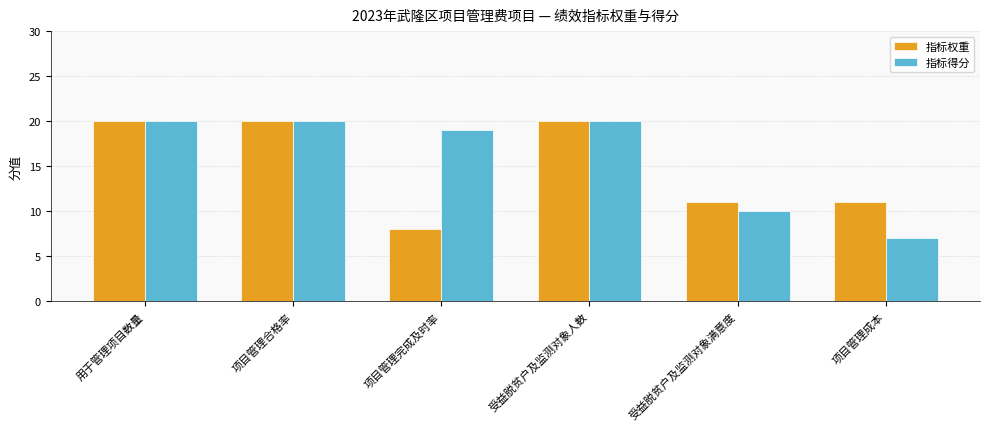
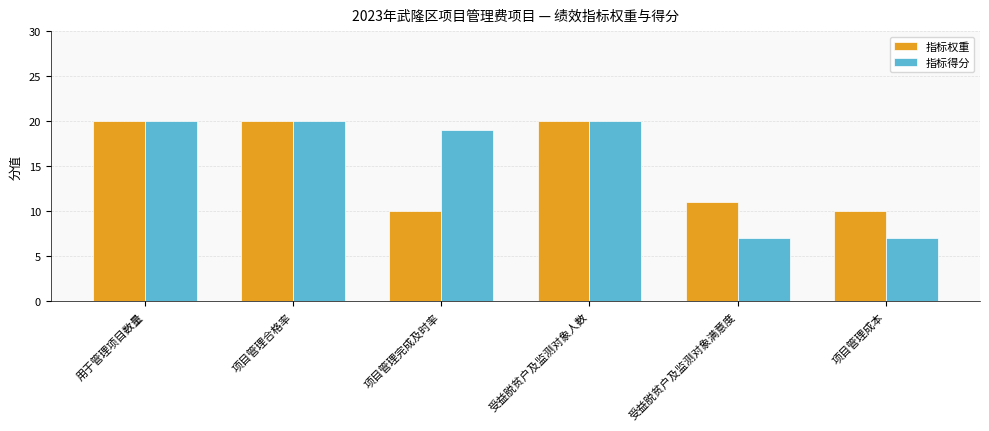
指标权重, 项目管理完成及时率: 8 -> 10
指标得分, 受益脱贫户及监测对象满意度: 10 -> 7
指标权重, 项目管理成本: 11 -> 10
